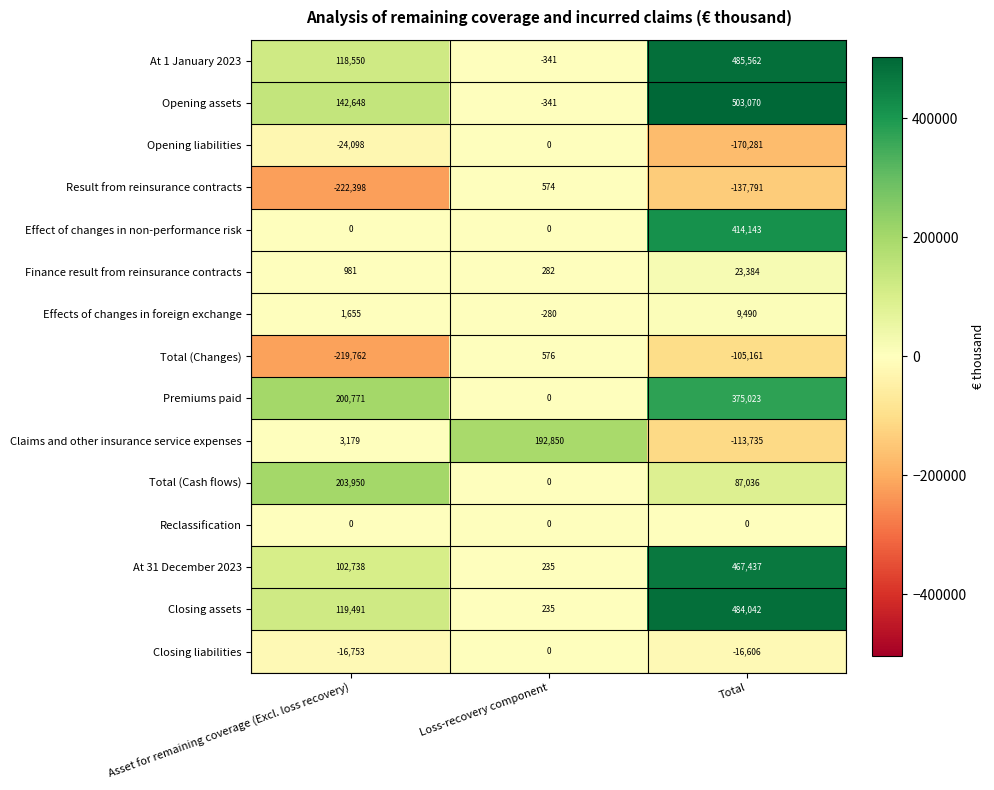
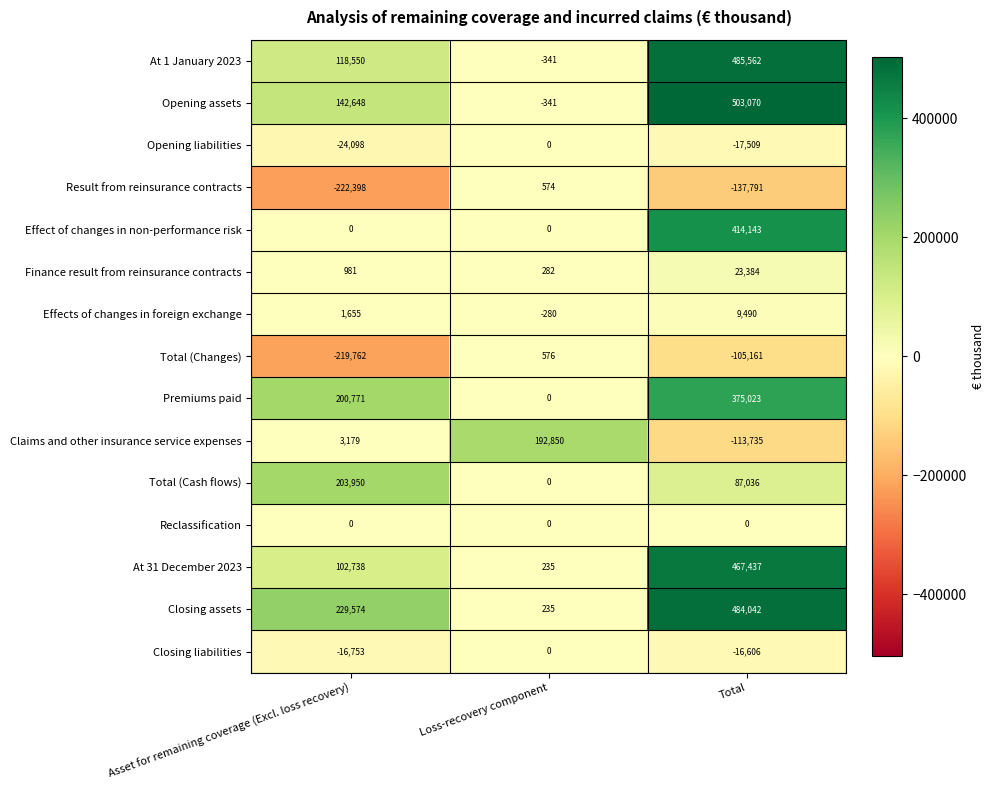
Opening liabilities, Total: -170,281 -> -17,509
Closing assets, Asset for remaining coverage (Excl. loss recovery): 119,491 -> 229,574
